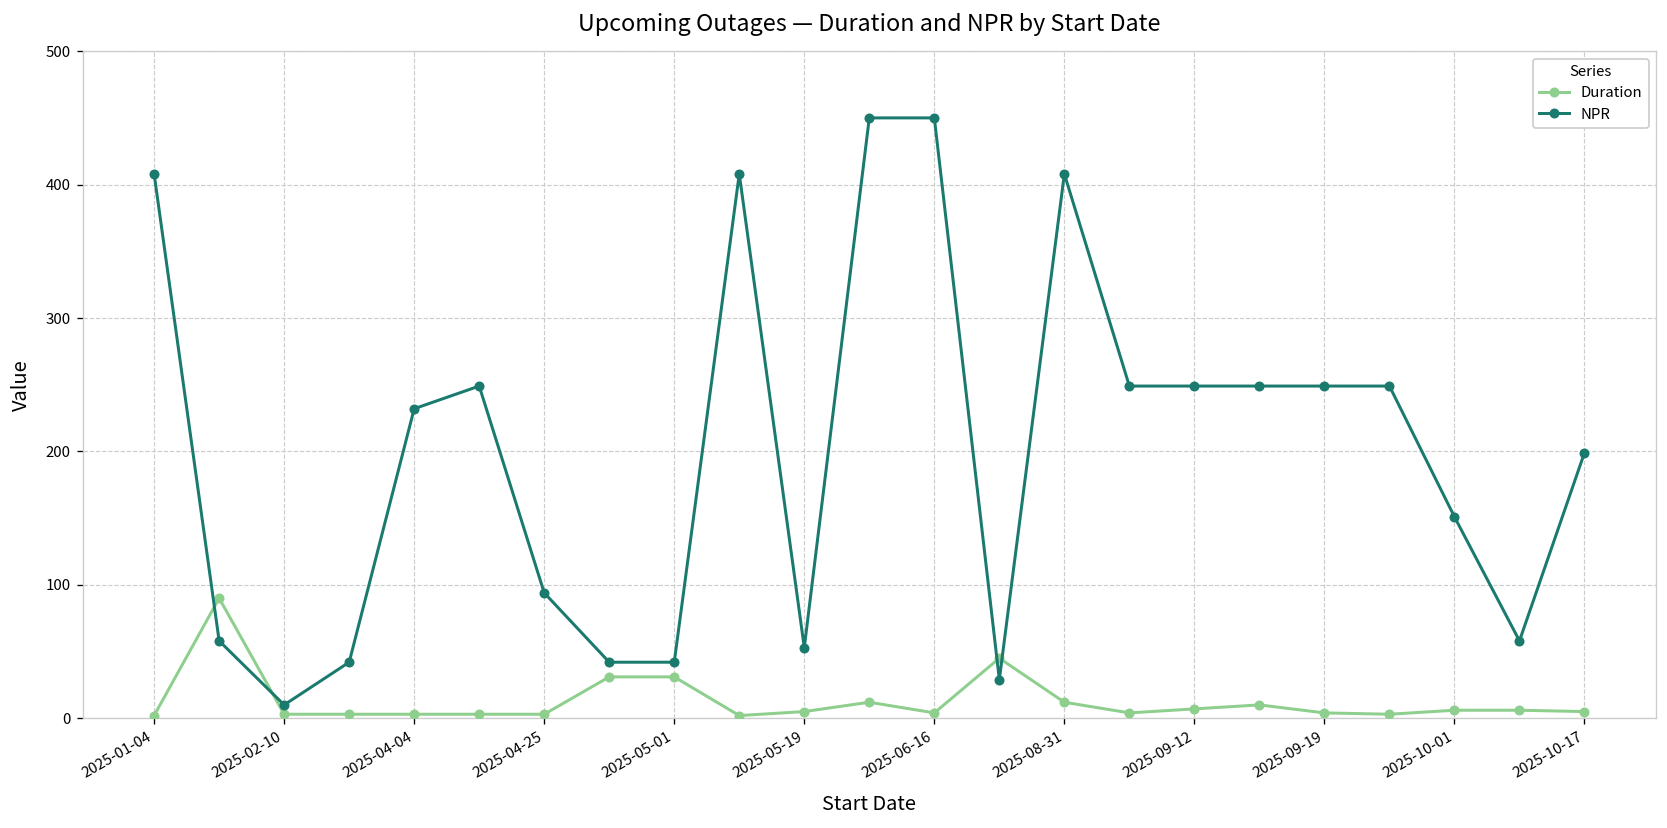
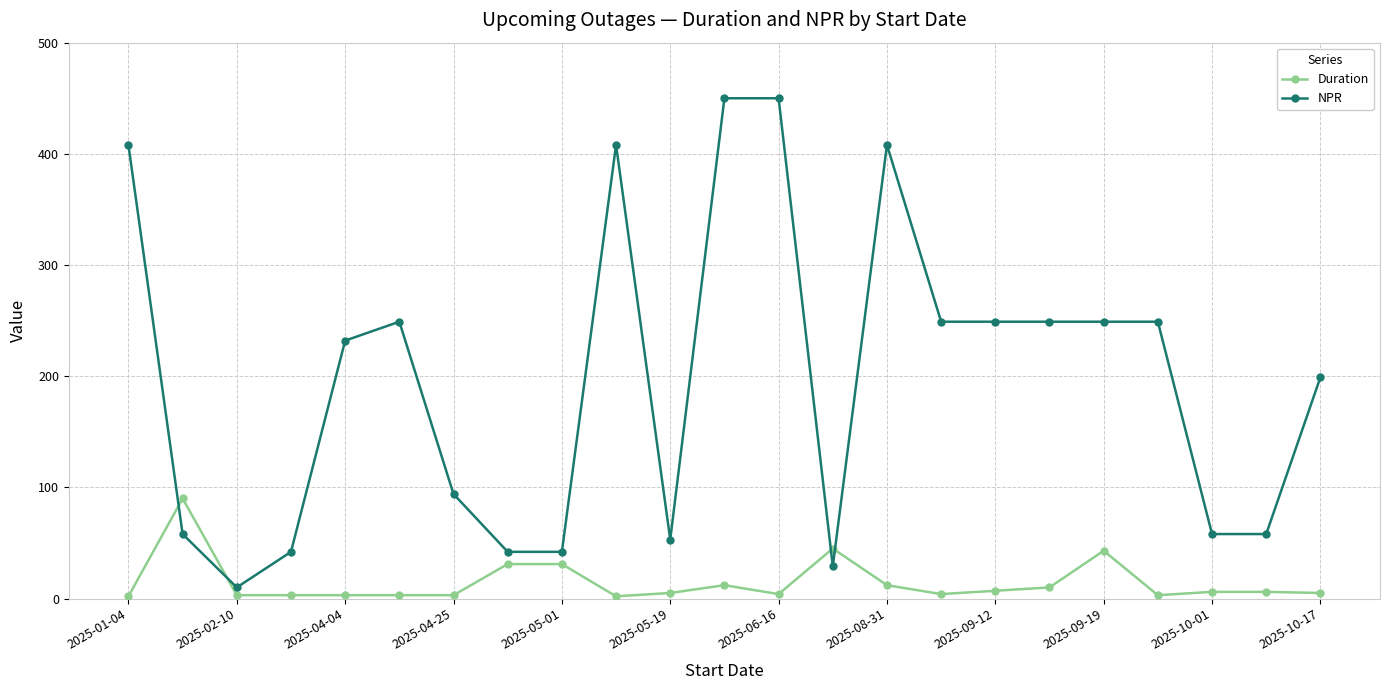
Duration, 2025-09-19: 4 -> 43
NPR, 2025-10-01: 151 -> 58
